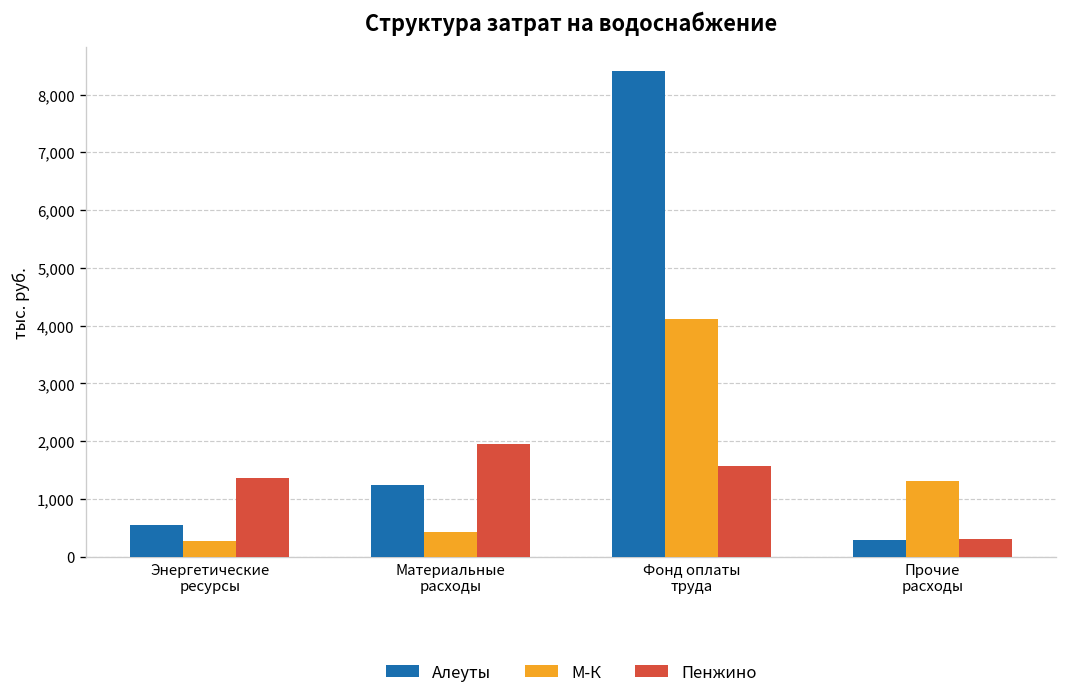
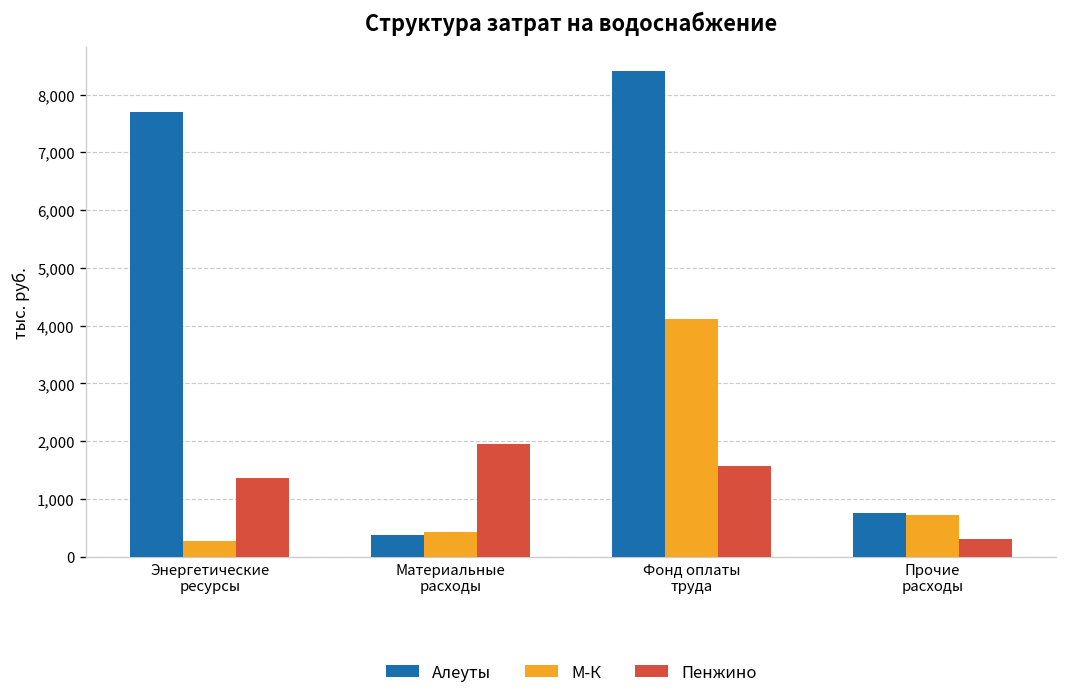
Алеуты, Энергетические ресурсы: 600 -> 7,700
Алеуты, Материальные расходы: 1,200 -> 400
Алеуты, Прочие расходы: 300 -> 800
М-К, Прочие расходы: 1,300 -> 700
